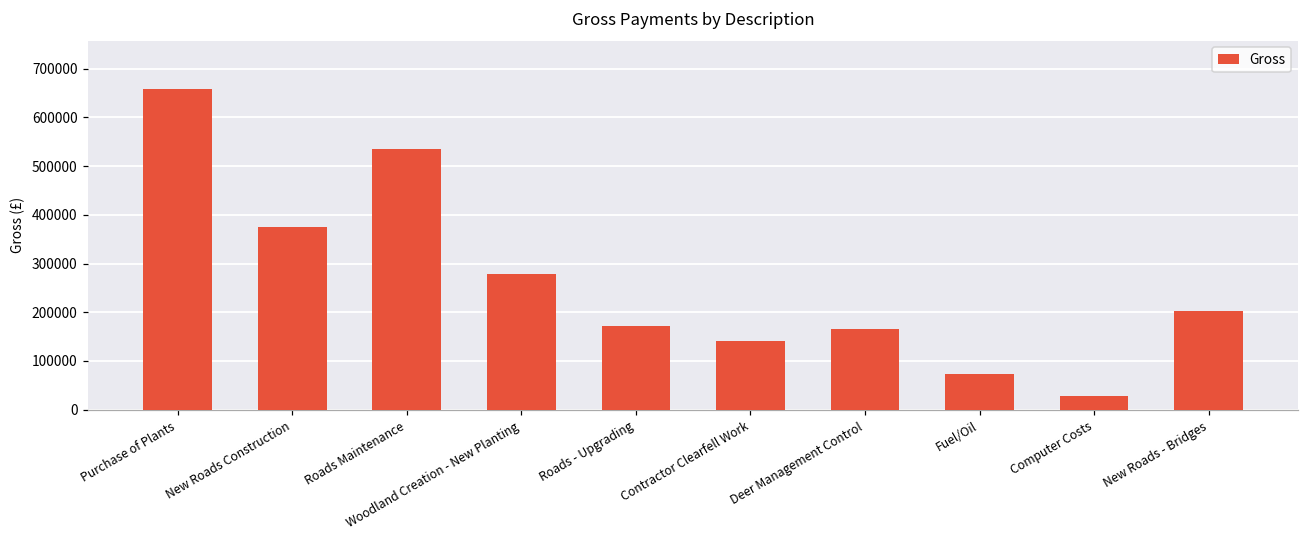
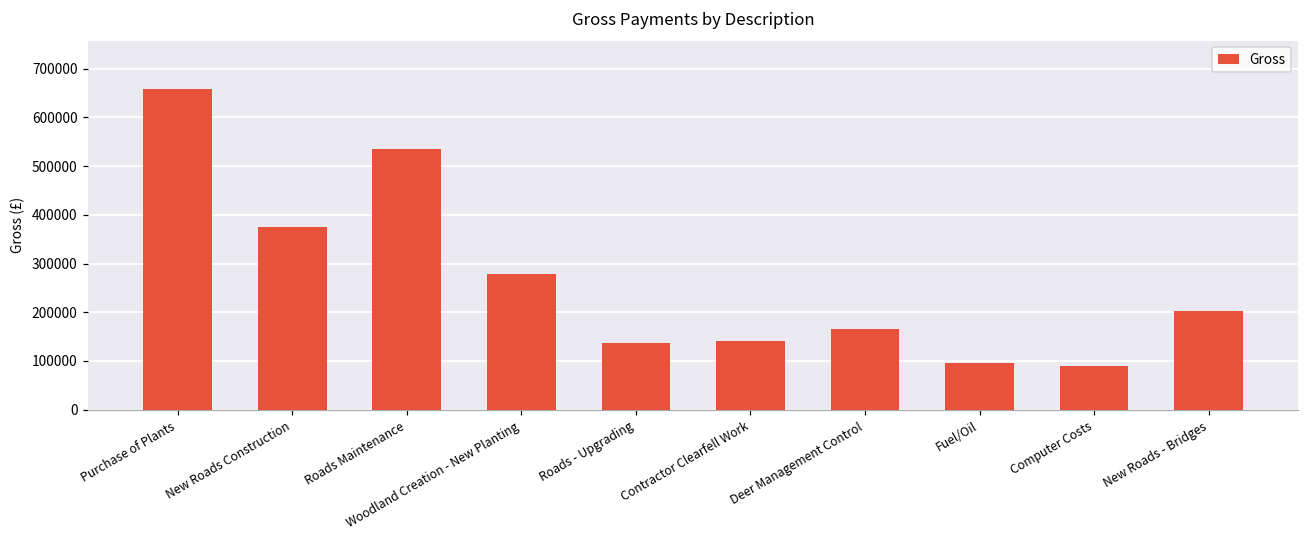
Roads - Upgrading: 170000 -> 140000
Fuel/Oil: 70000 -> 100000
Computer Costs: 30000 -> 90000
